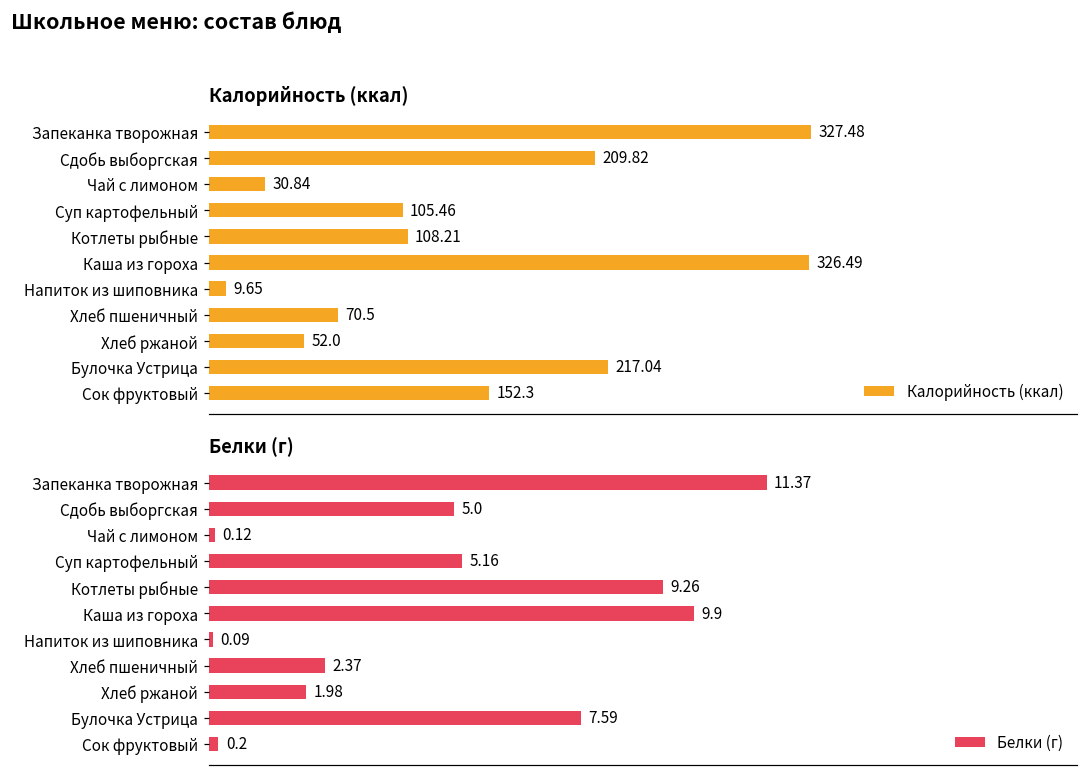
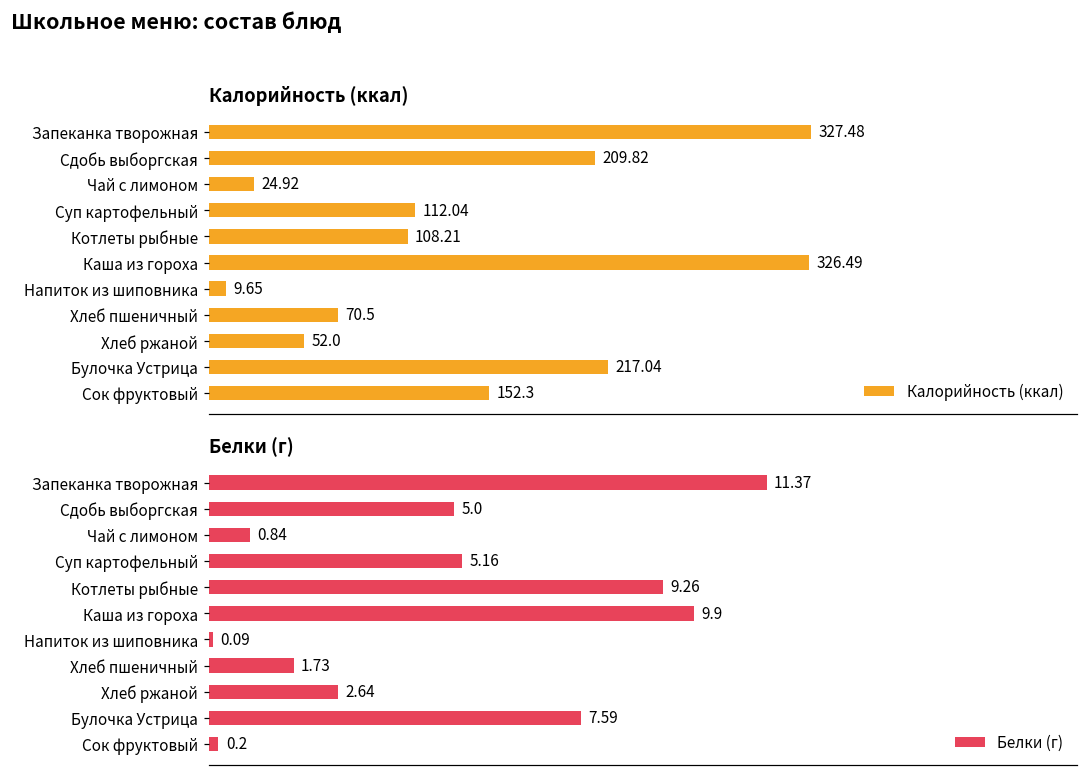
Калорийность (ккал), Чай с лимоном: 30.84 -> 24.92
Калорийность (ккал), Суп картофельный: 105.46 -> 112.04
Белки (г), Чай с лимоном: 0.12 -> 0.84
Белки (г), Хлеб пшеничный: 2.37 -> 1.73
Белки (г), Хлеб ржаной: 1.98 -> 2.64
